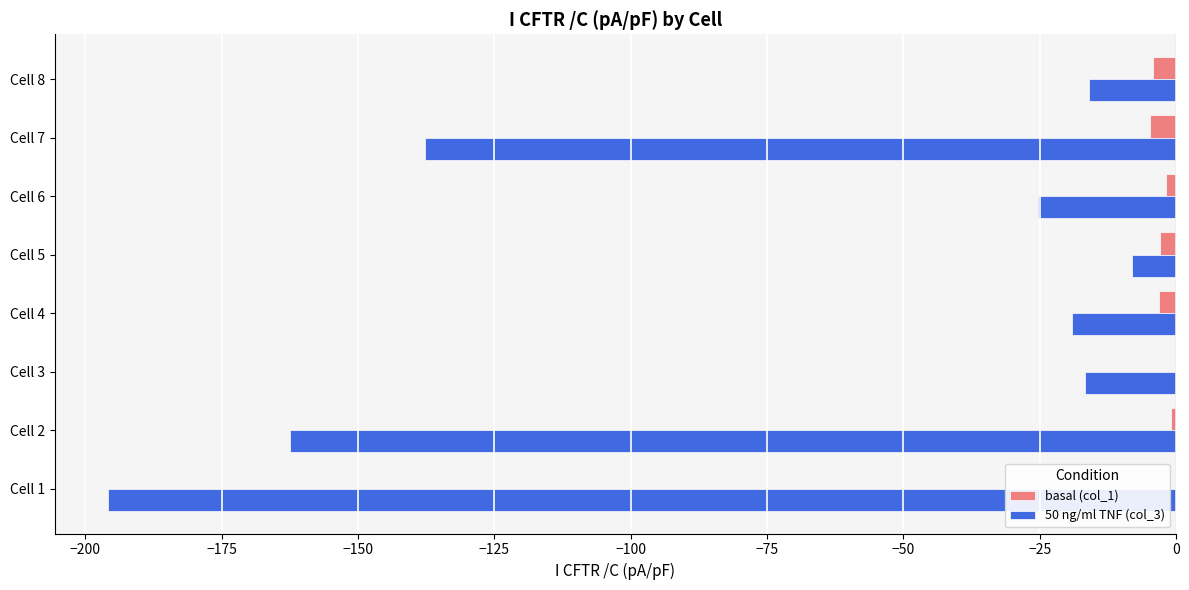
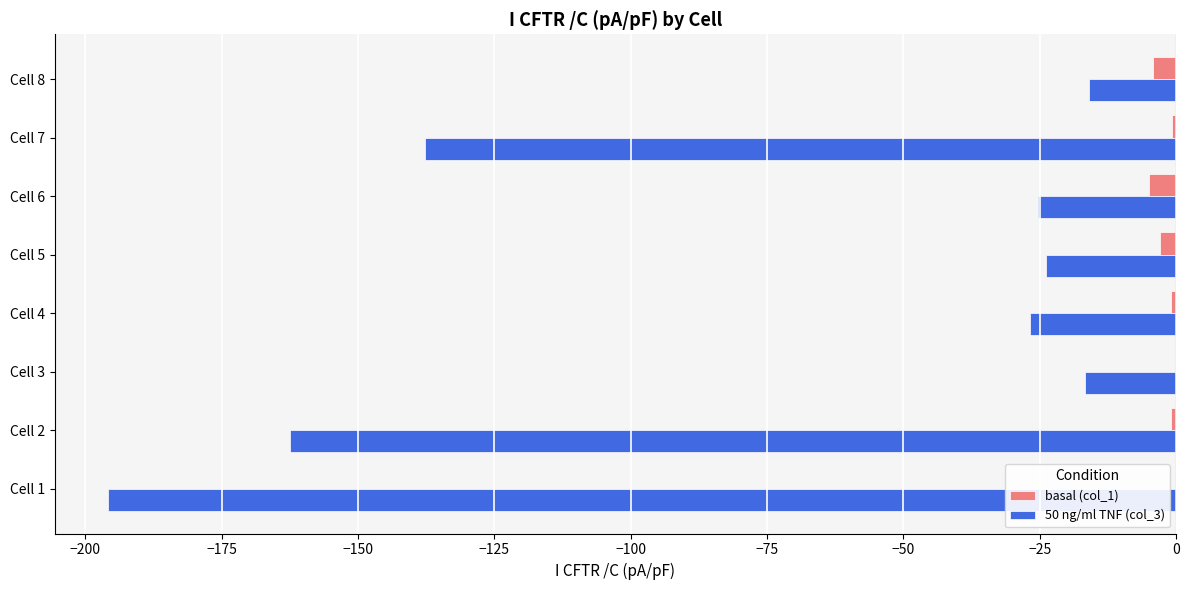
basal (col_1), Cell 7: -5 -> -1
basal (col_1), Cell 6: -2 -> -5
50 ng/ml TNF (col_3), Cell 5: -8 -> -24
basal (col_1), Cell 4: -3 -> -1
50 ng/ml TNF (col_3), Cell 4: -19 -> -27
